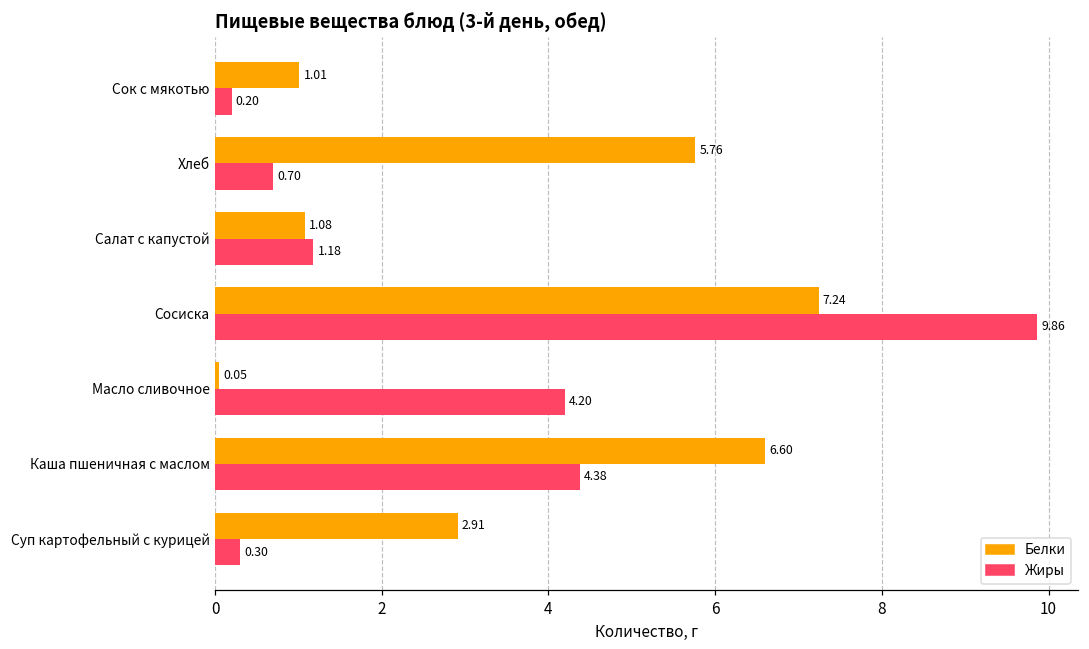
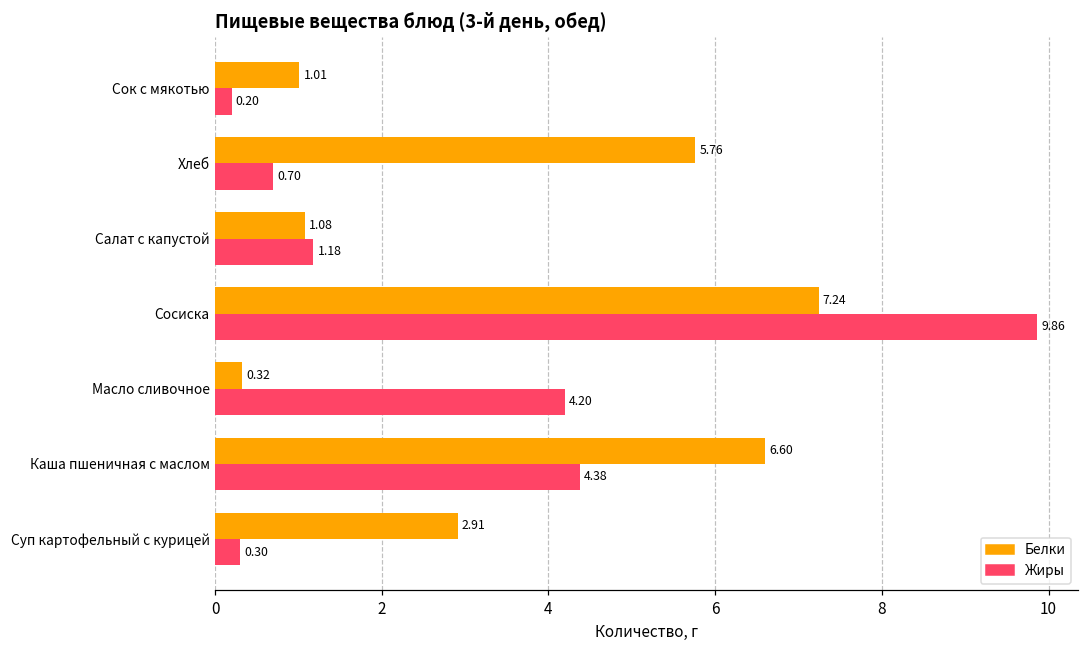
Белки, Масло сливочное: 0.05 -> 0.32
